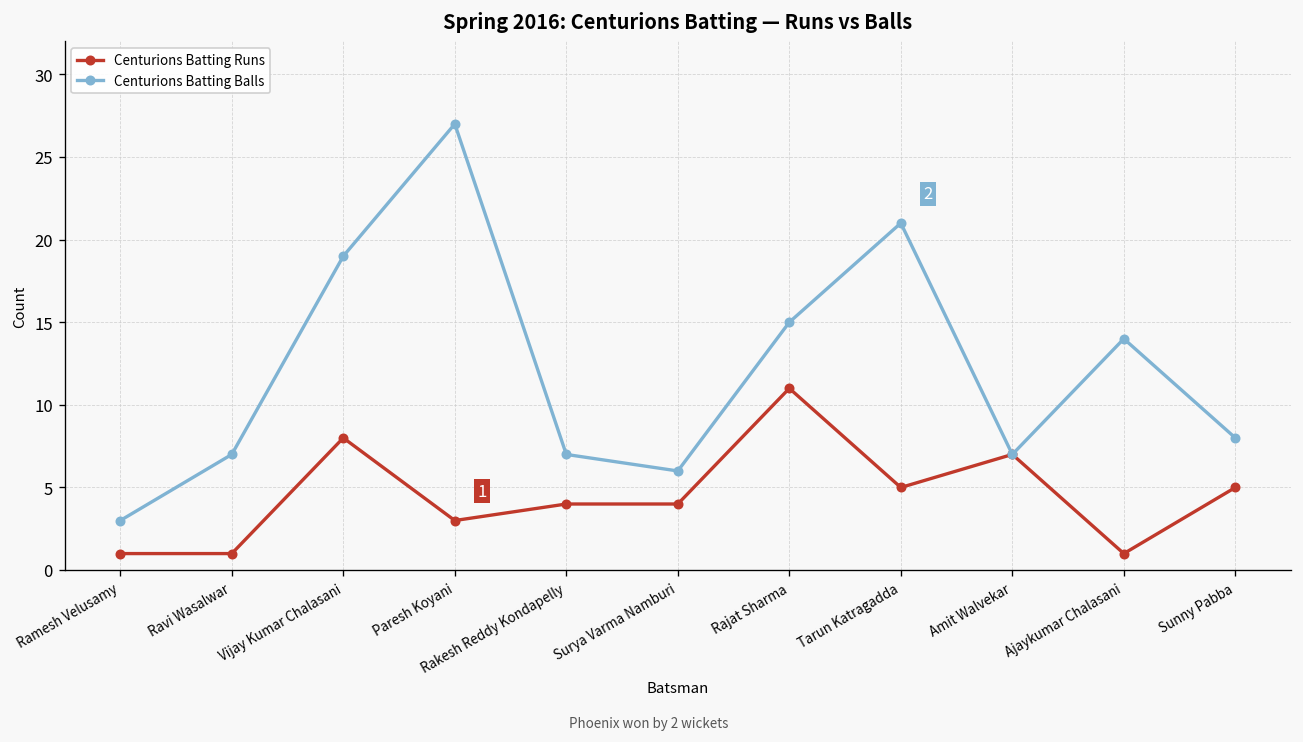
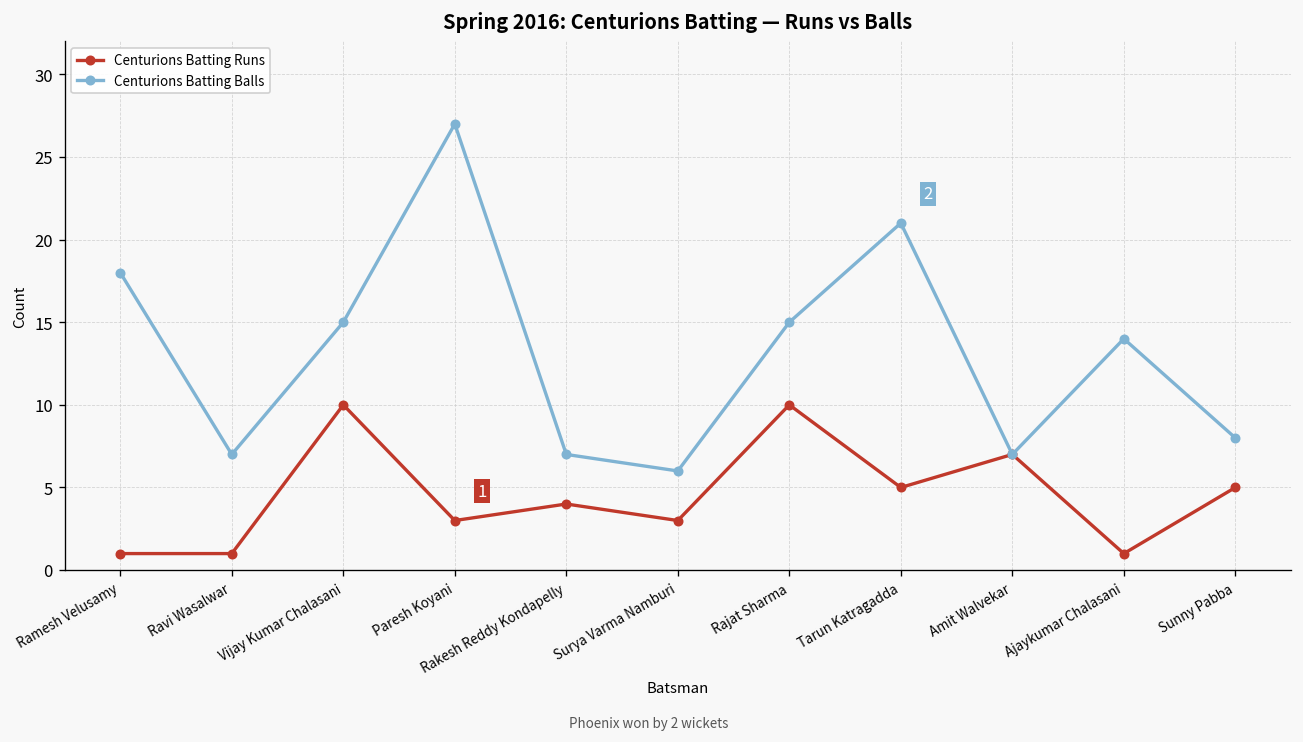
Centurions Batting Balls, Ramesh Velusamy: 3 -> 18
Centurions Batting Runs, Vijay Kumar Chalasani: 8 -> 10
Centurions Batting Balls, Vijay Kumar Chalasani: 19 -> 15
Centurions Batting Runs, Surya Varma Namburi: 4 -> 3
Centurions Batting Runs, Rajat Sharma: 11 -> 10
